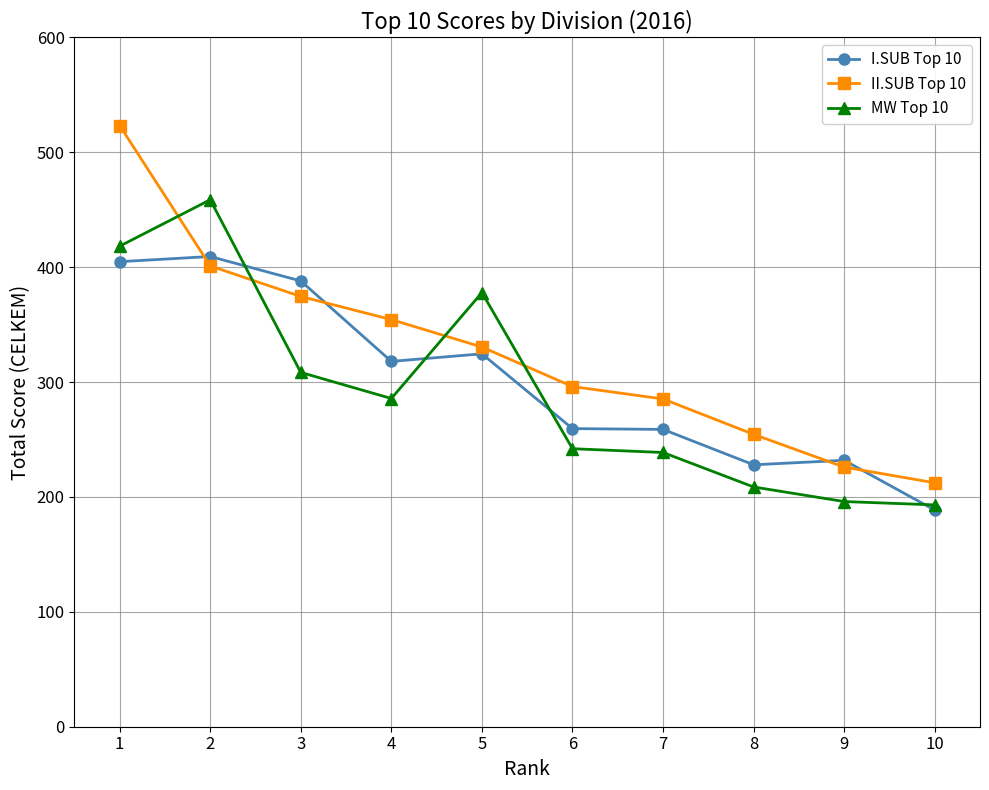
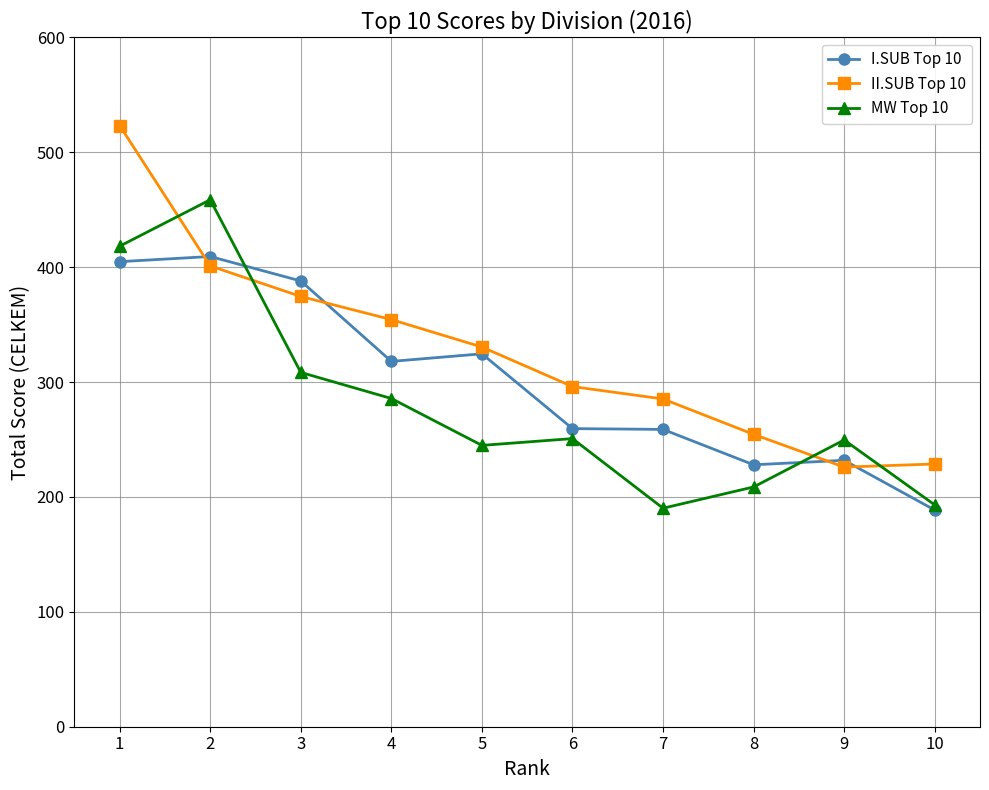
MW Top 10, 5: 378 -> 245
MW Top 10, 6: 242 -> 251
MW Top 10, 7: 239 -> 190
MW Top 10, 9: 196 -> 250
II.SUB Top 10, 10: 212 -> 229
